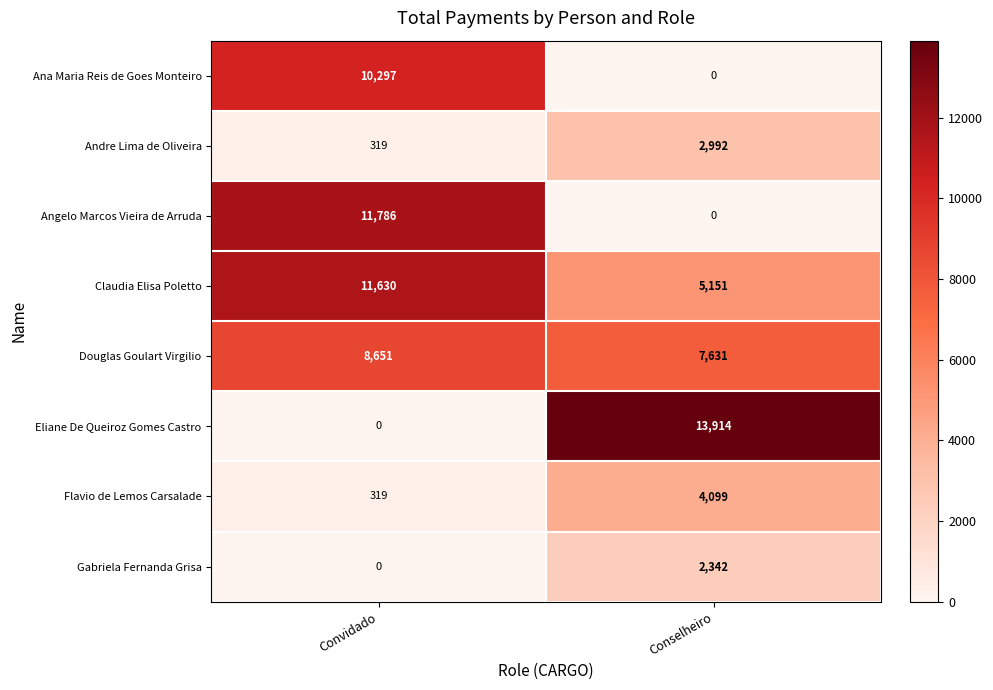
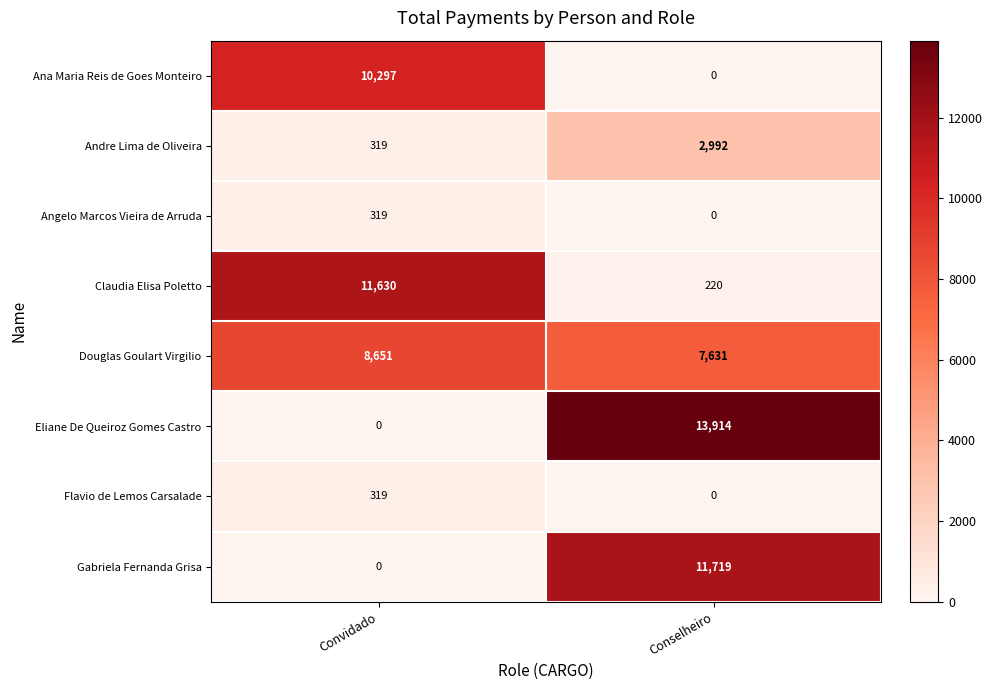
Angelo Marcos Vieira de Arruda, Convidado: 11,786 -> 319
Claudia Elisa Poletto, Conselheiro: 5,151 -> 220
Flavio de Lemos Carsalade, Conselheiro: 4,099 -> 0
Gabriela Fernanda Grisa, Conselheiro: 2,342 -> 11,719
